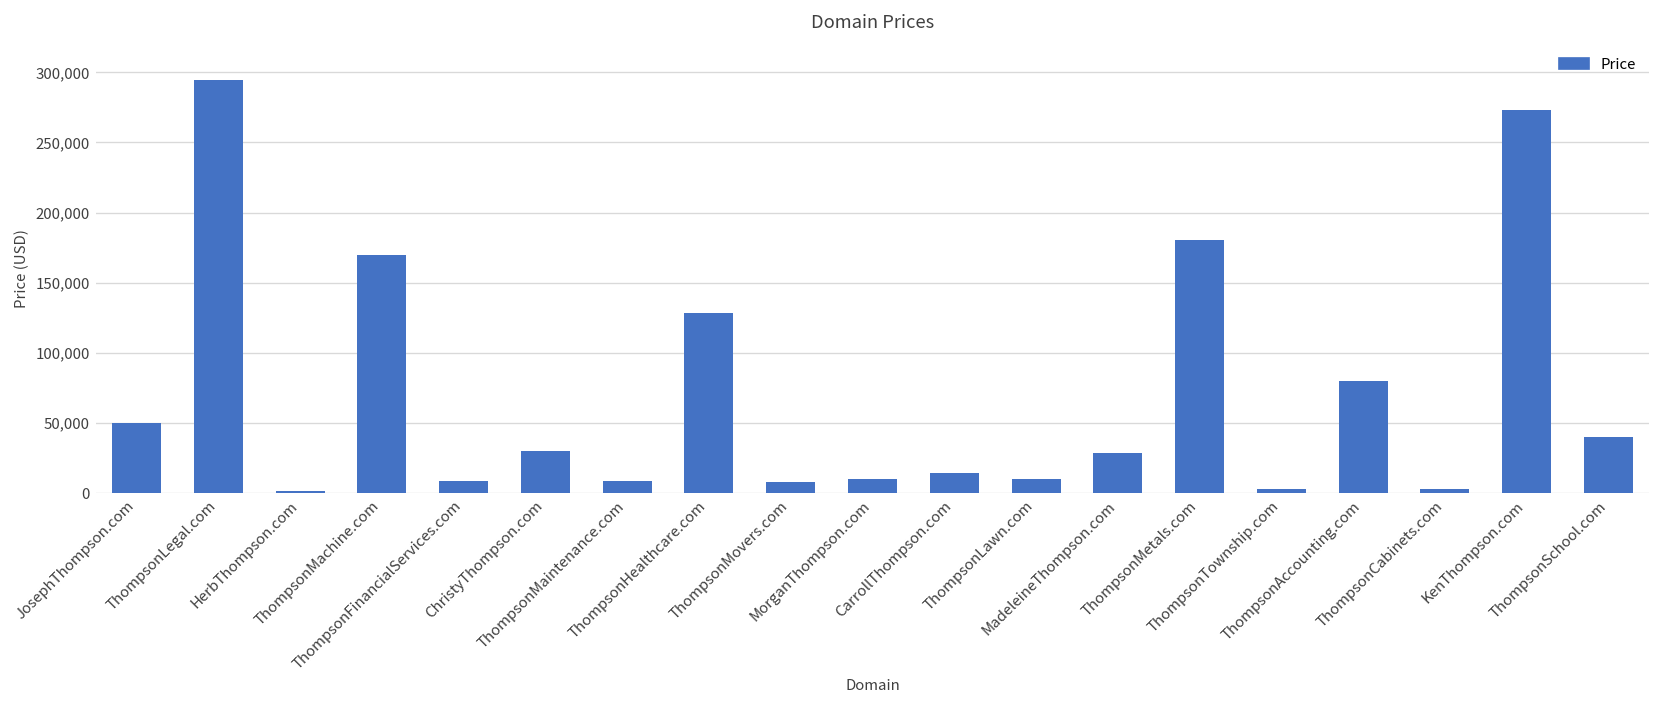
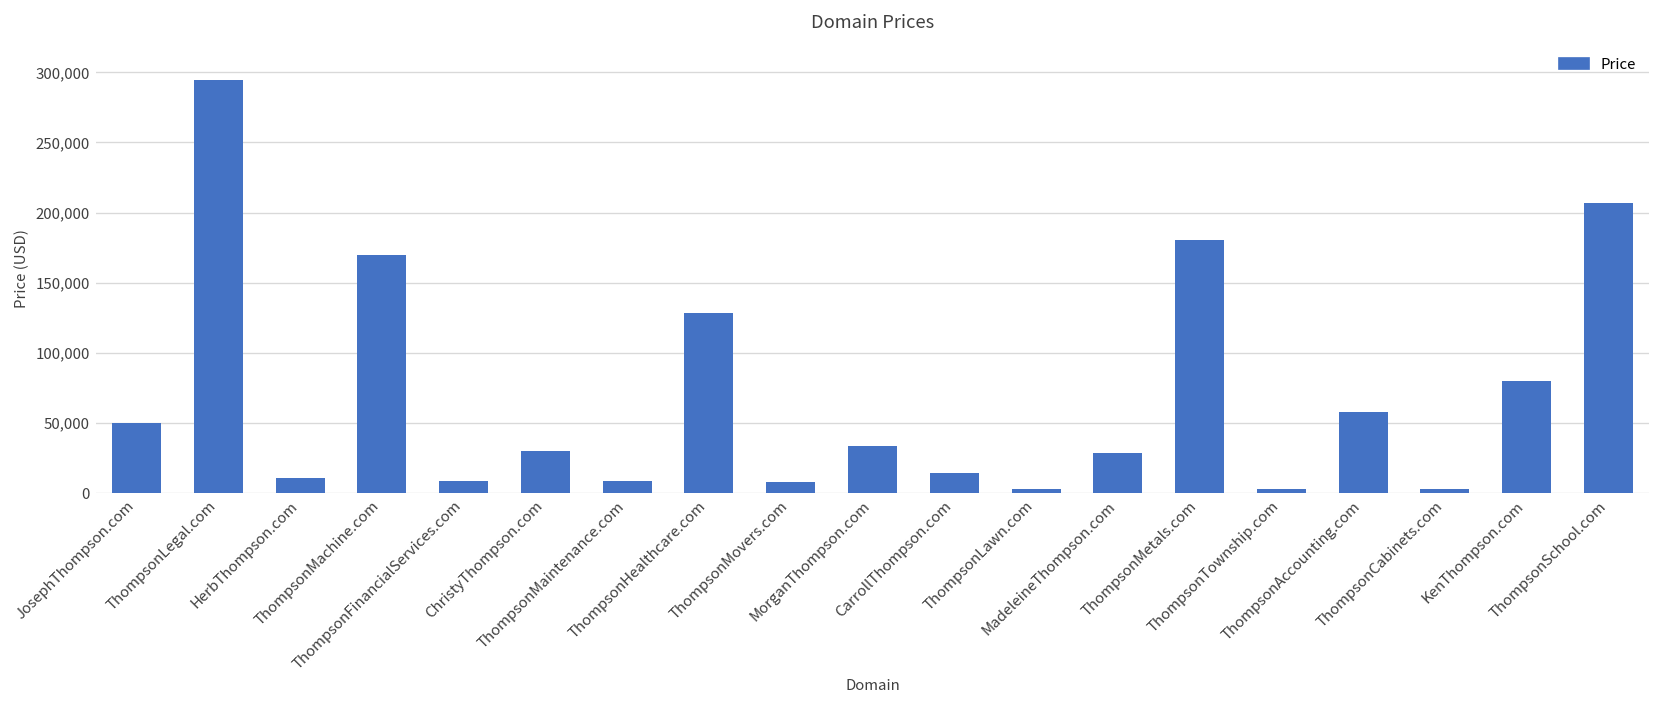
HerbThompson.com: 2,000 -> 11,000
MorganThompson.com: 10,000 -> 33,000
ThompsonLawn.com: 10,000 -> 3,000
ThompsonAccounting.com: 80,000 -> 58,000
KenThompson.com: 273,000 -> 80,000
ThompsonSchool.com: 40,000 -> 207,000
